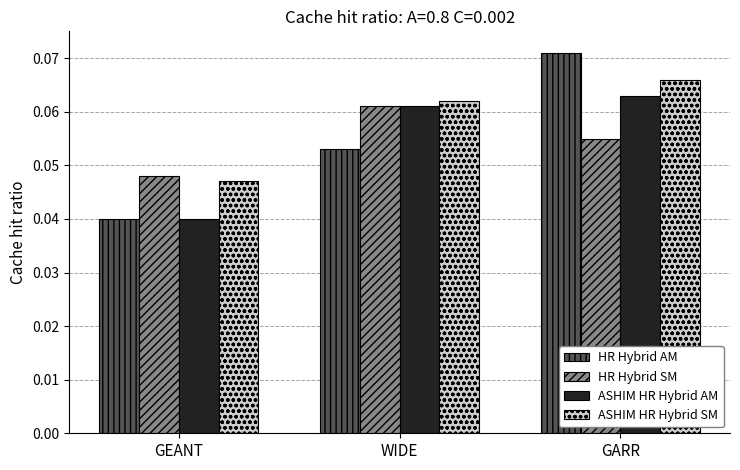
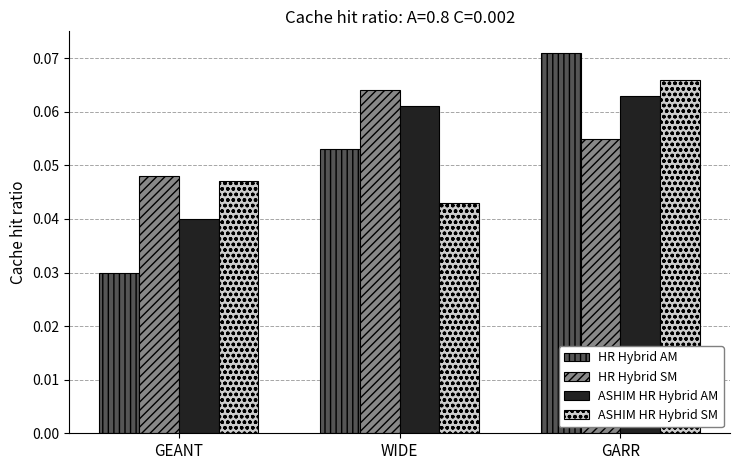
HR Hybrid AM, GEANT: 0.04 -> 0.03
HR Hybrid SM, WIDE: 0.061 -> 0.064
ASHIM HR Hybrid SM, WIDE: 0.062 -> 0.043
